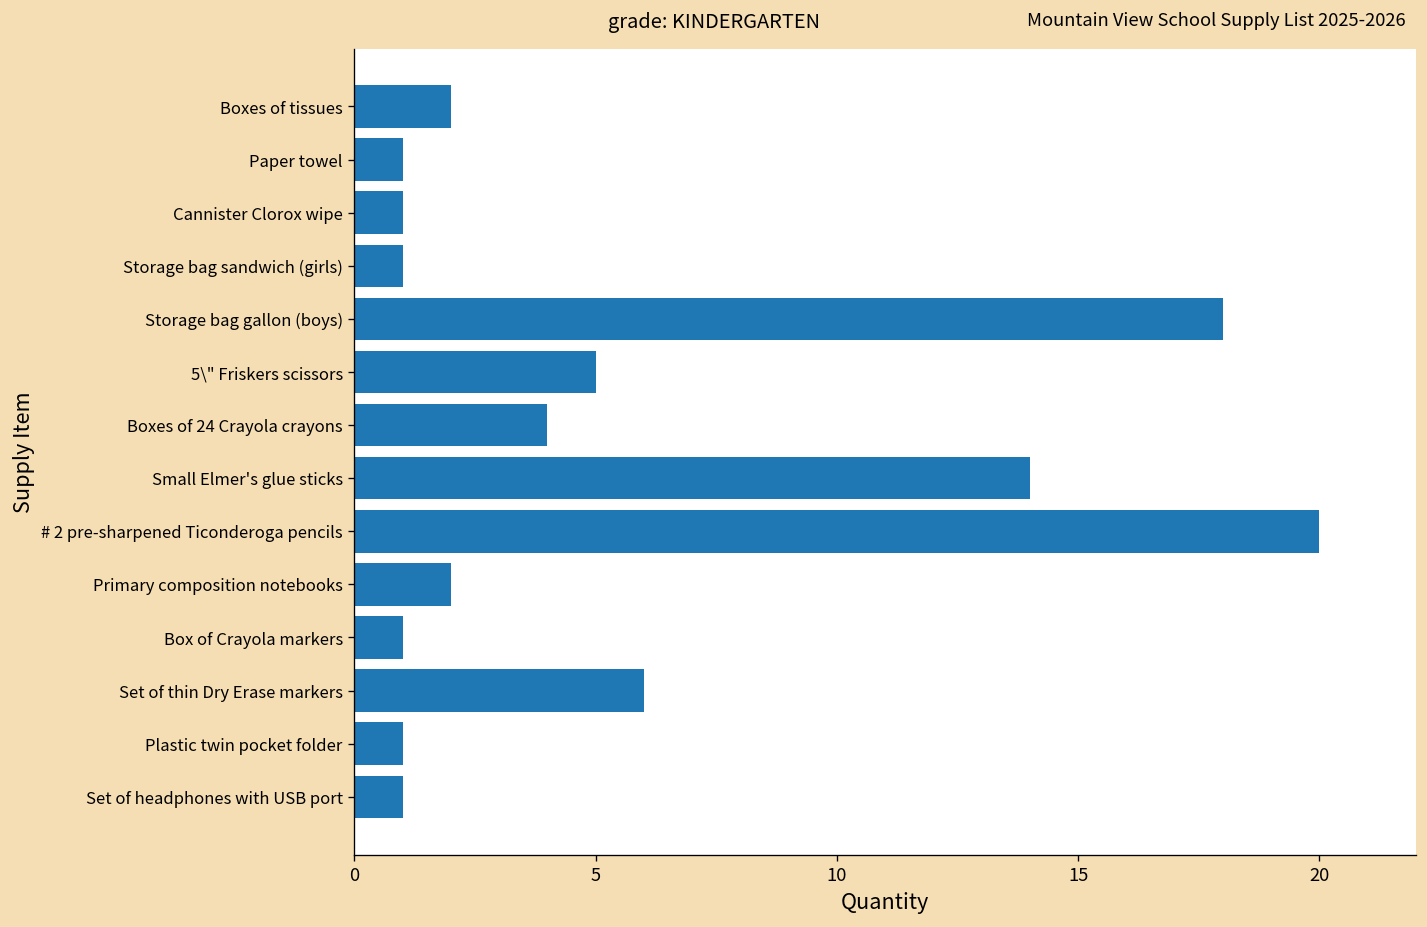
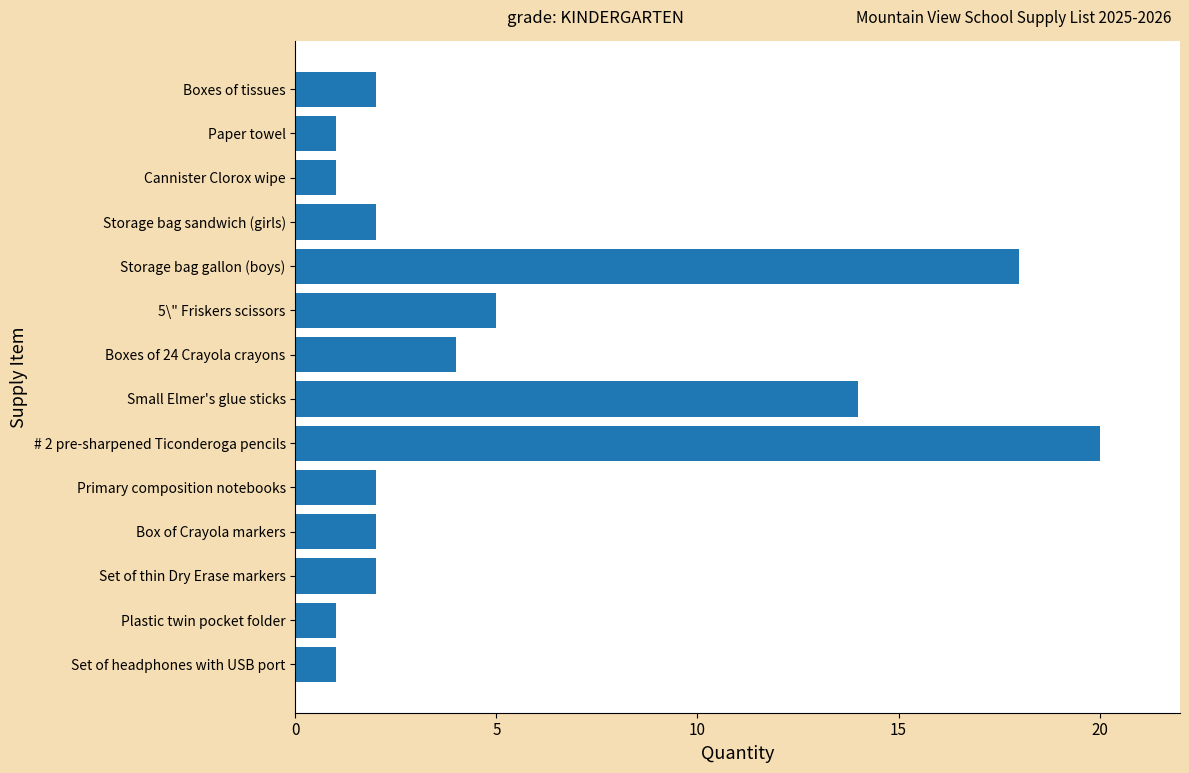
Storage bag sandwich (girls): 1 -> 2
Box of Crayola markers: 1 -> 2
Set of thin Dry Erase markers: 6 -> 2
